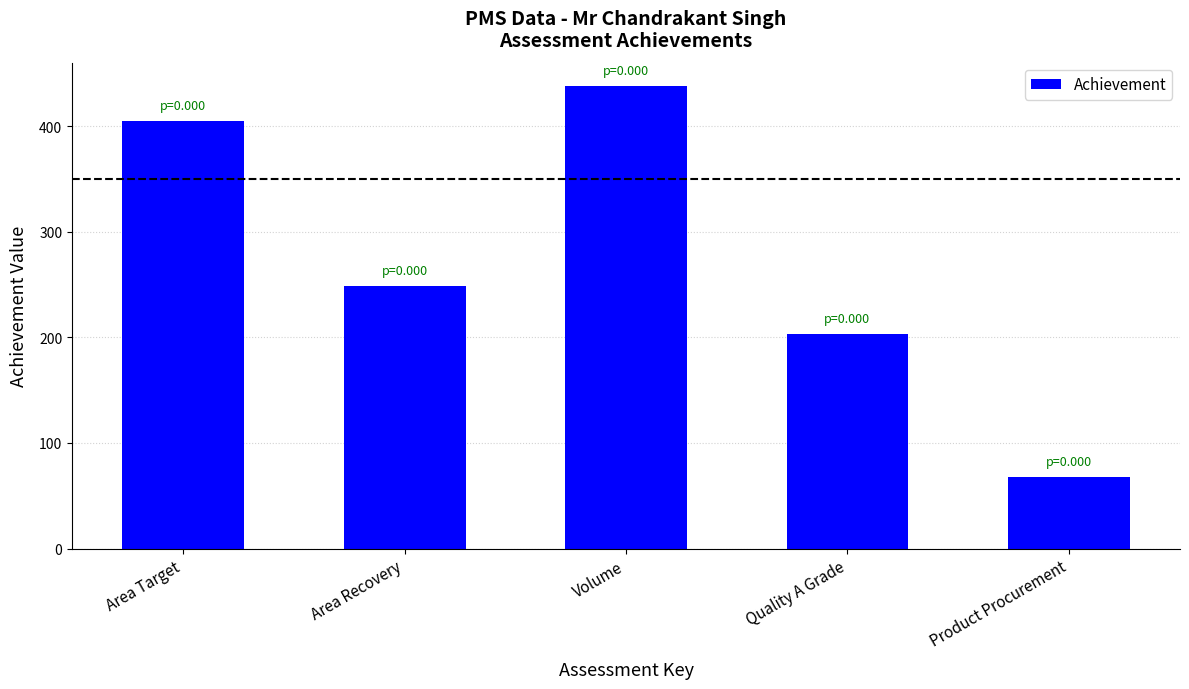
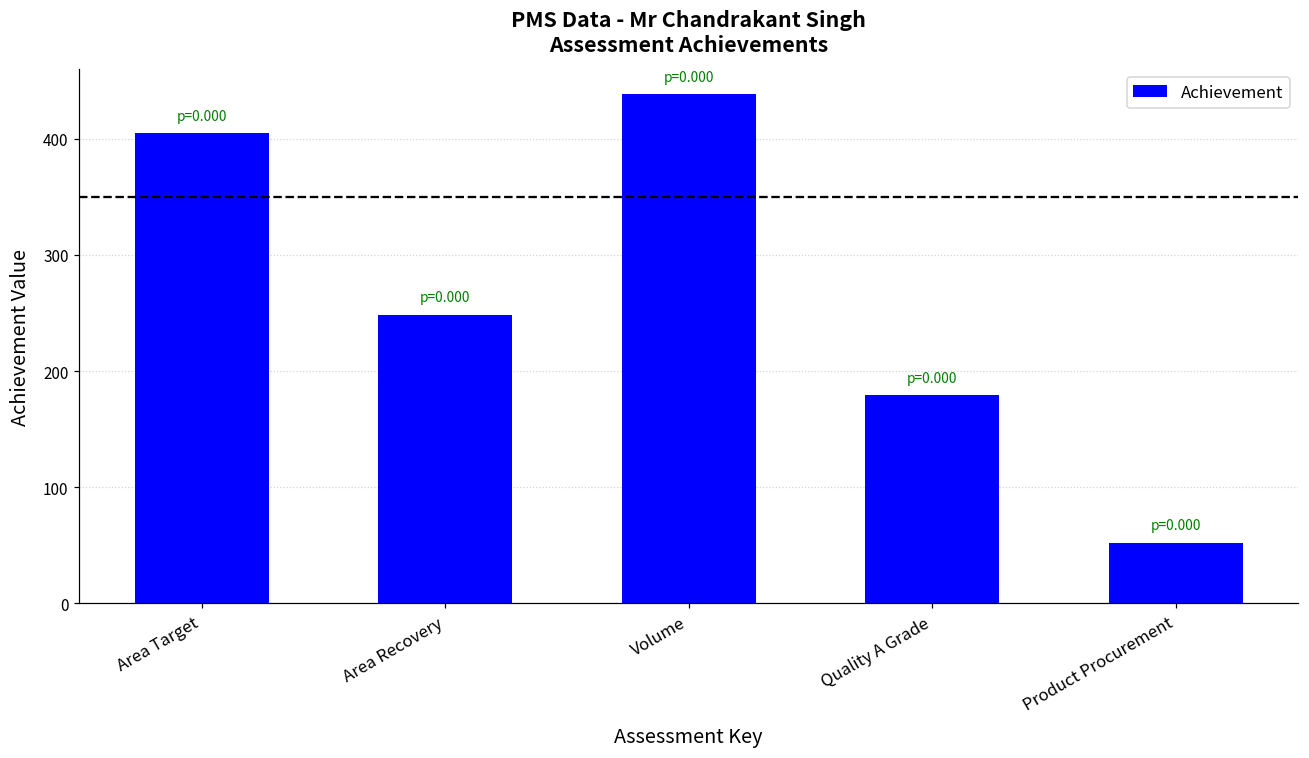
Quality A Grade: 203 -> 179
Product Procurement: 67 -> 52
